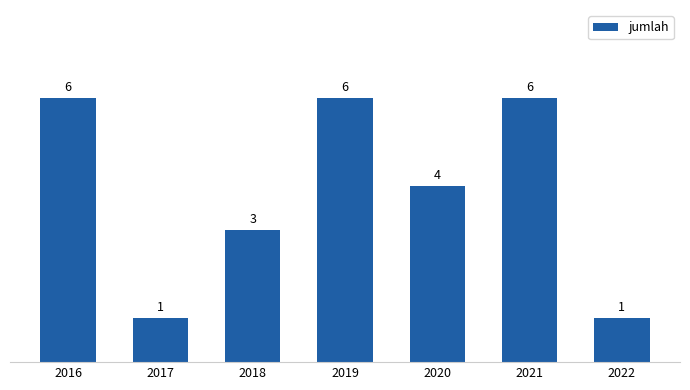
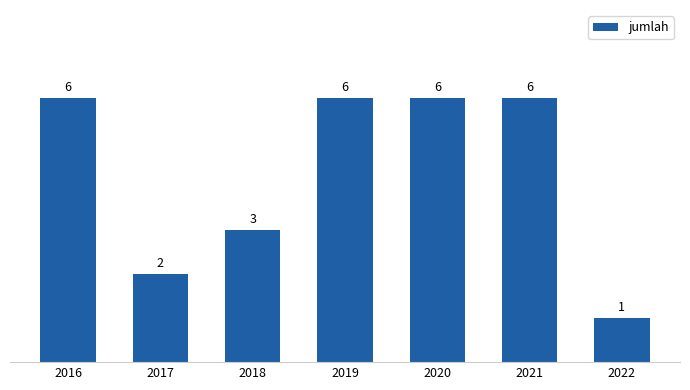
2017: 1 -> 2
2020: 4 -> 6
